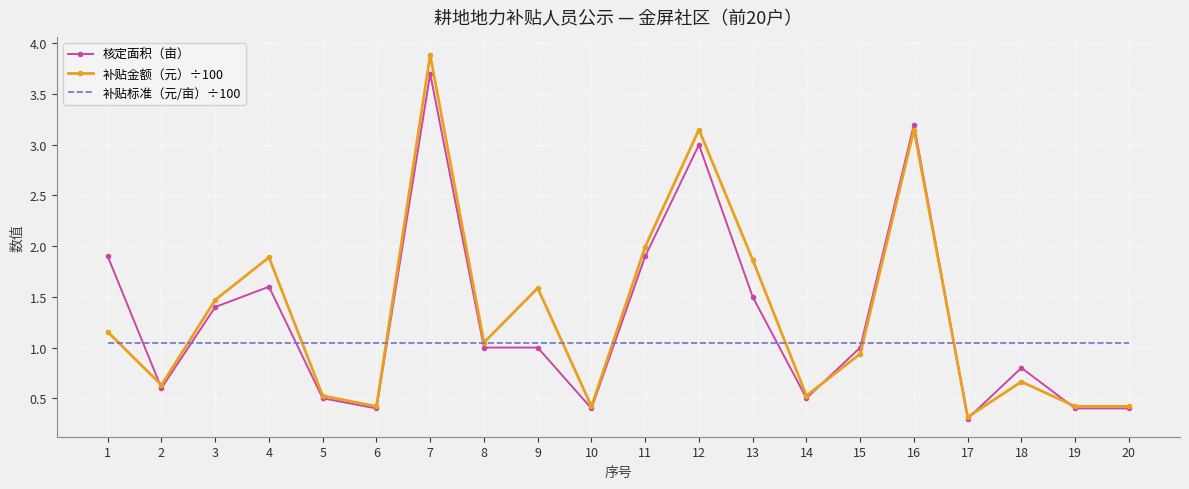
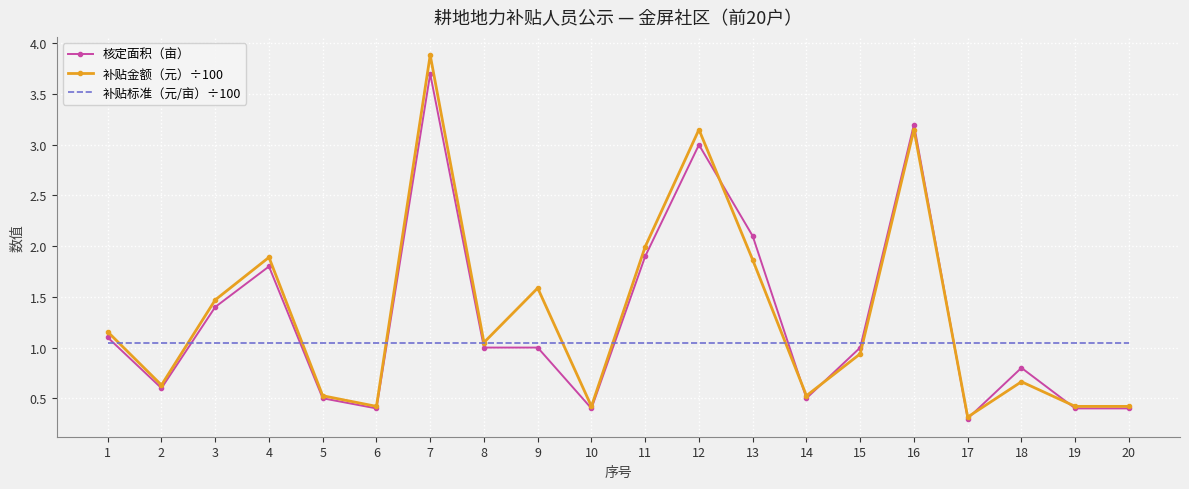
核定面积（亩）, 1: 1.9 -> 1.1
核定面积（亩）, 4: 1.6 -> 1.8
核定面积（亩）, 13: 1.5 -> 2.1
